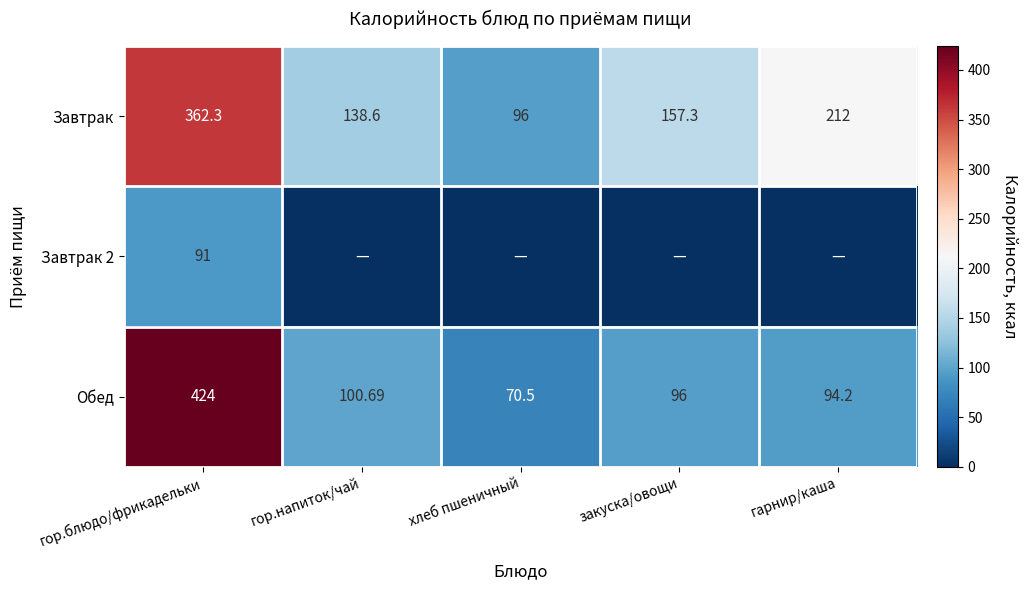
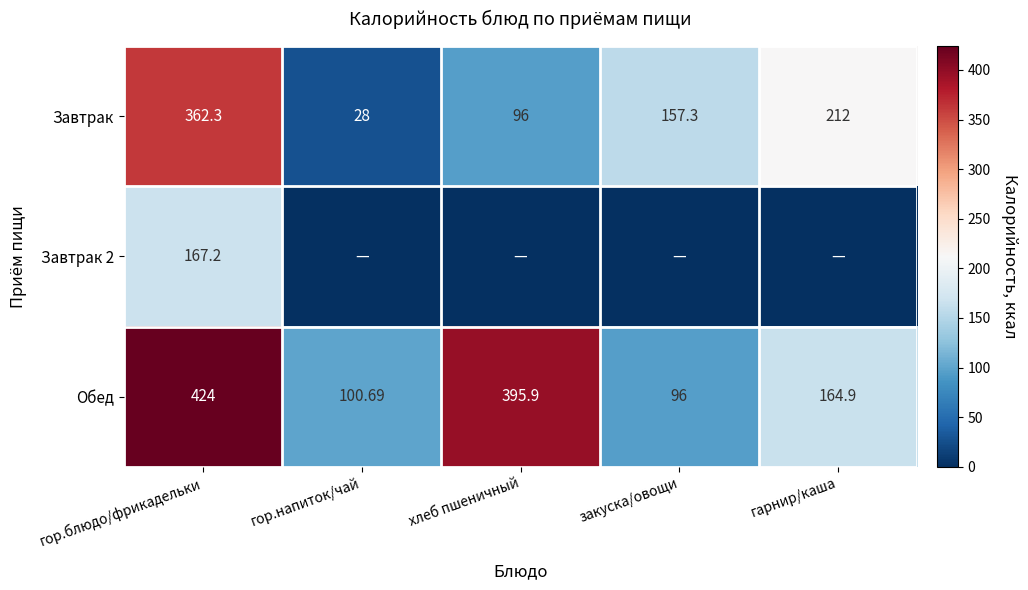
Завтрак, гор.напиток/чай: 138.6 -> 28
Завтрак 2, гор.блюдо/фрикадельки: 91 -> 167.2
Обед, хлеб пшеничный: 70.5 -> 395.9
Обед, гарнир/каша: 94.2 -> 164.9
